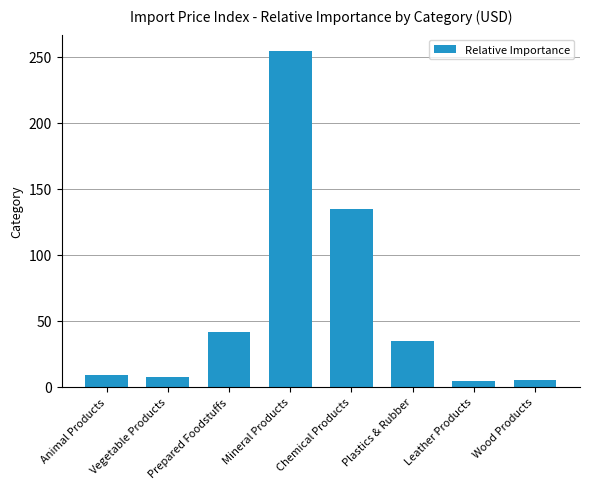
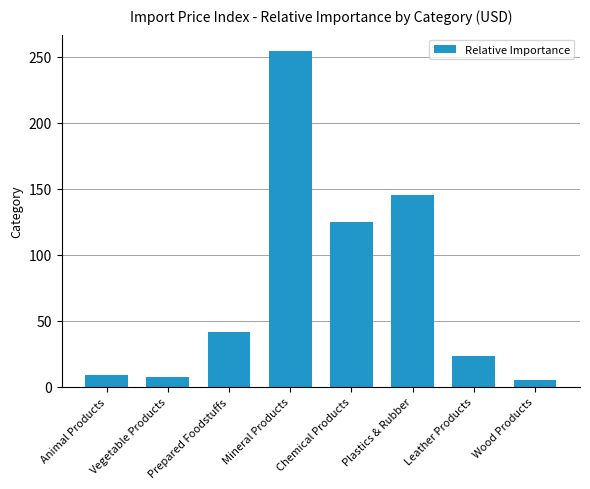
Chemical Products: 134 -> 125
Plastics & Rubber: 35 -> 145
Leather Products: 4 -> 23
